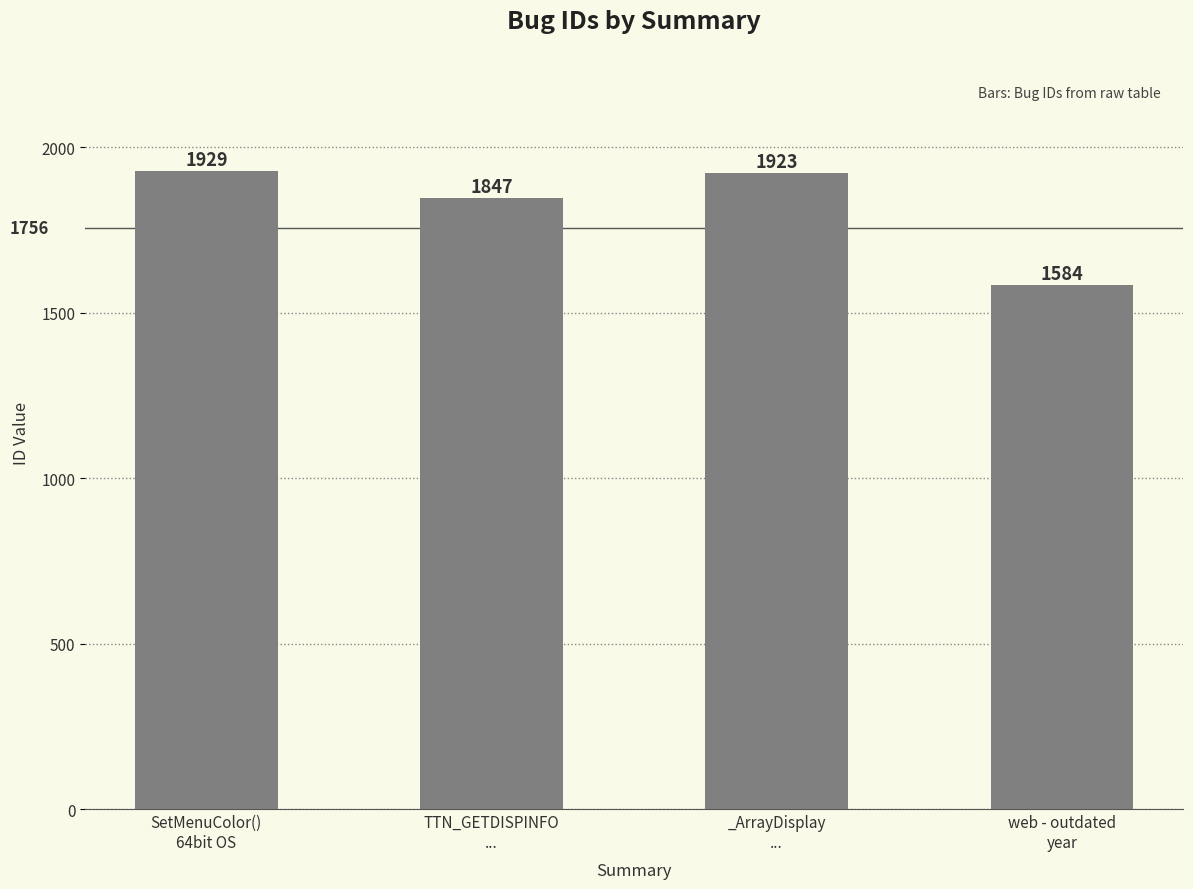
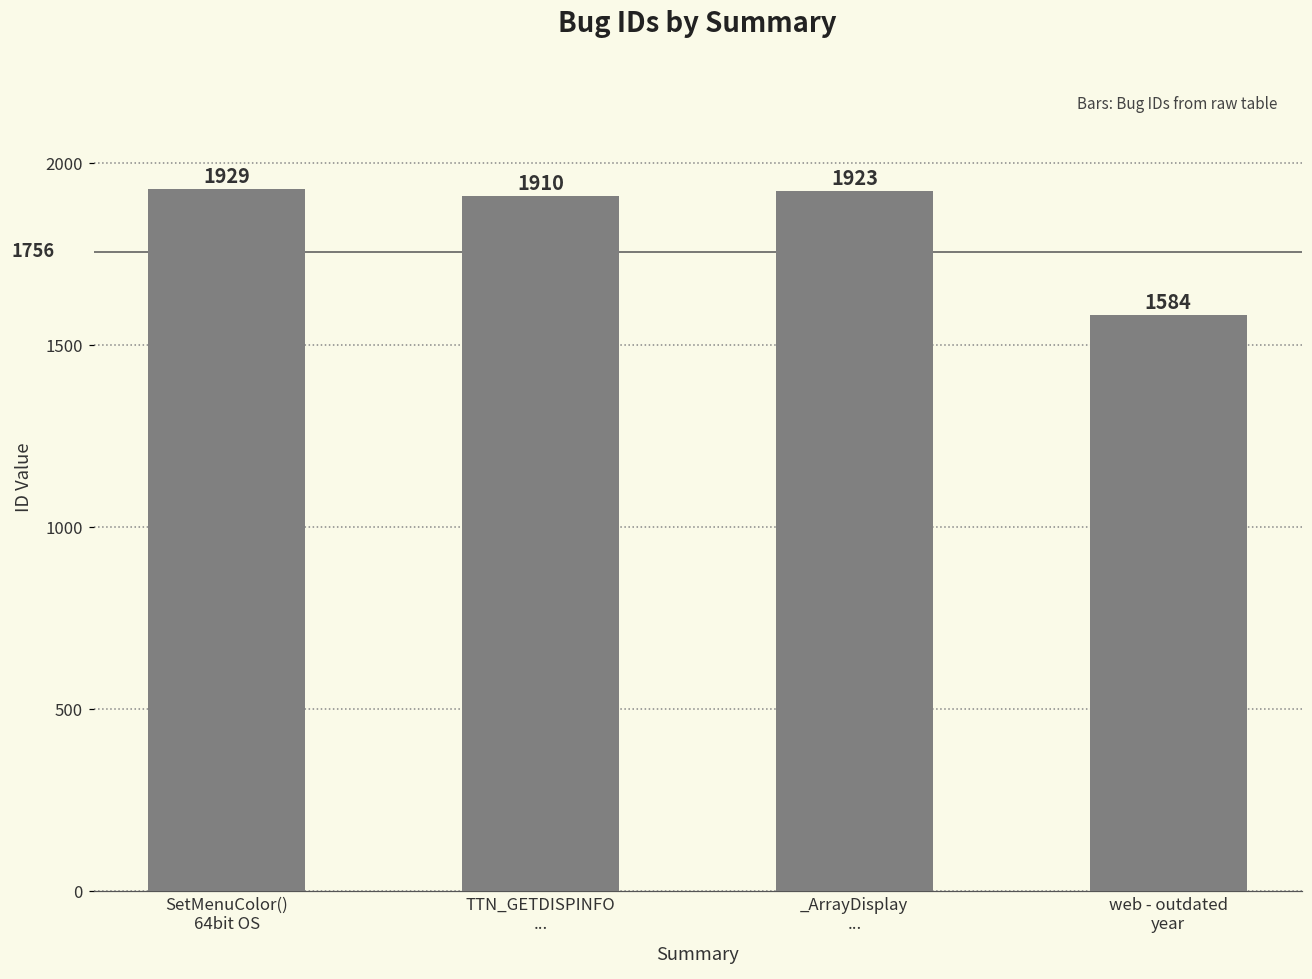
TTN_GETDISPINFO ...: 1847 -> 1910
